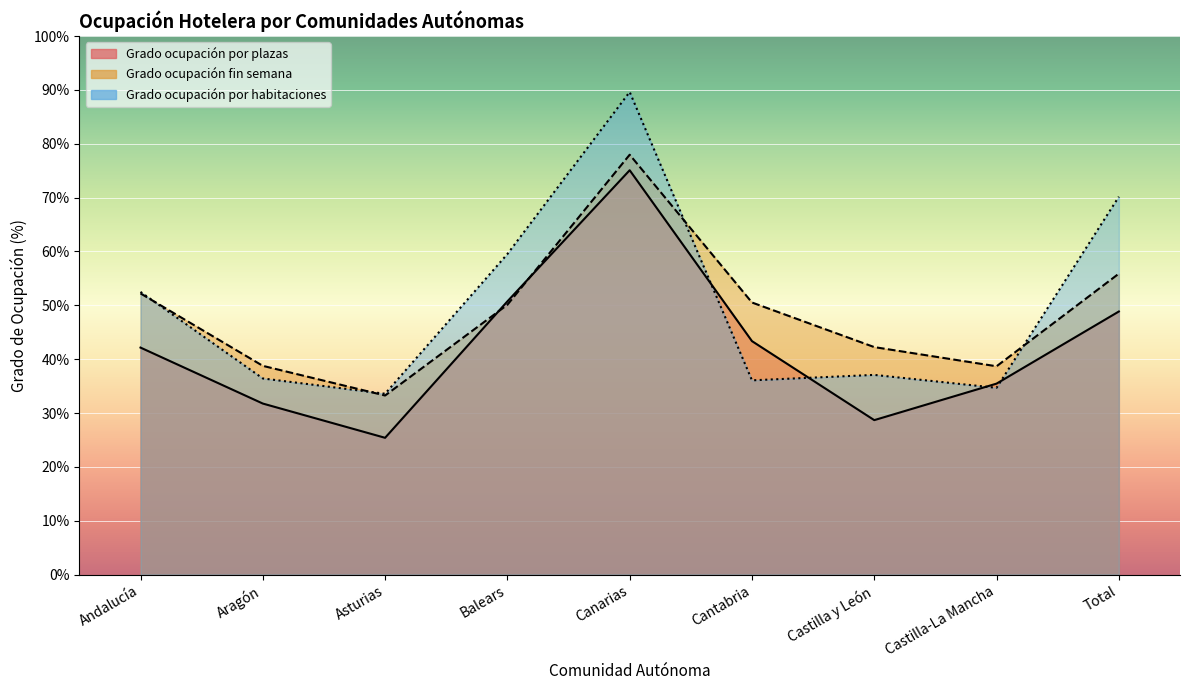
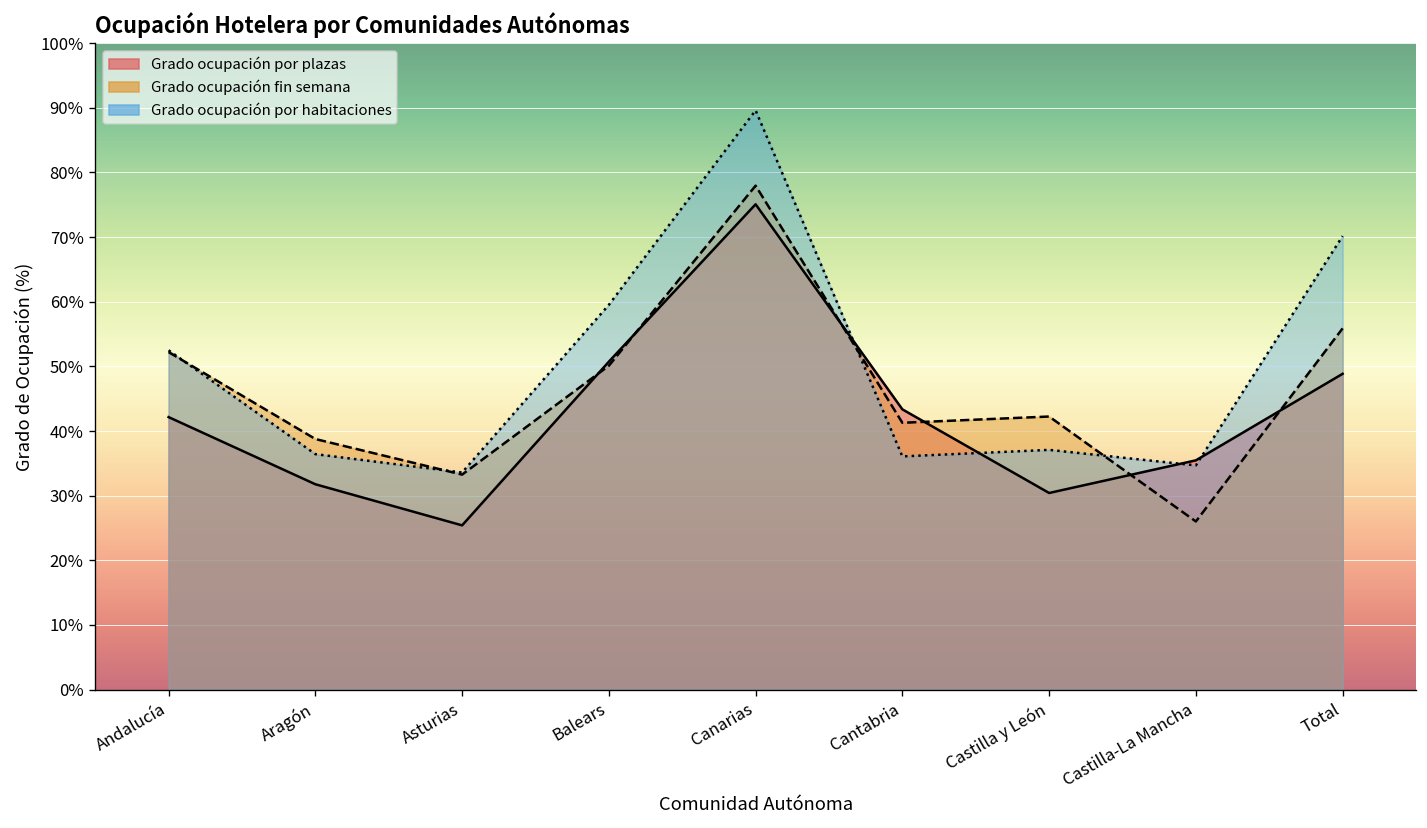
Grado ocupación fin semana, Cantabria: 51% -> 41%
Grado ocupación por plazas, Castilla y León: 29% -> 30%
Grado ocupación fin semana, Castilla-La Mancha: 39% -> 26%
